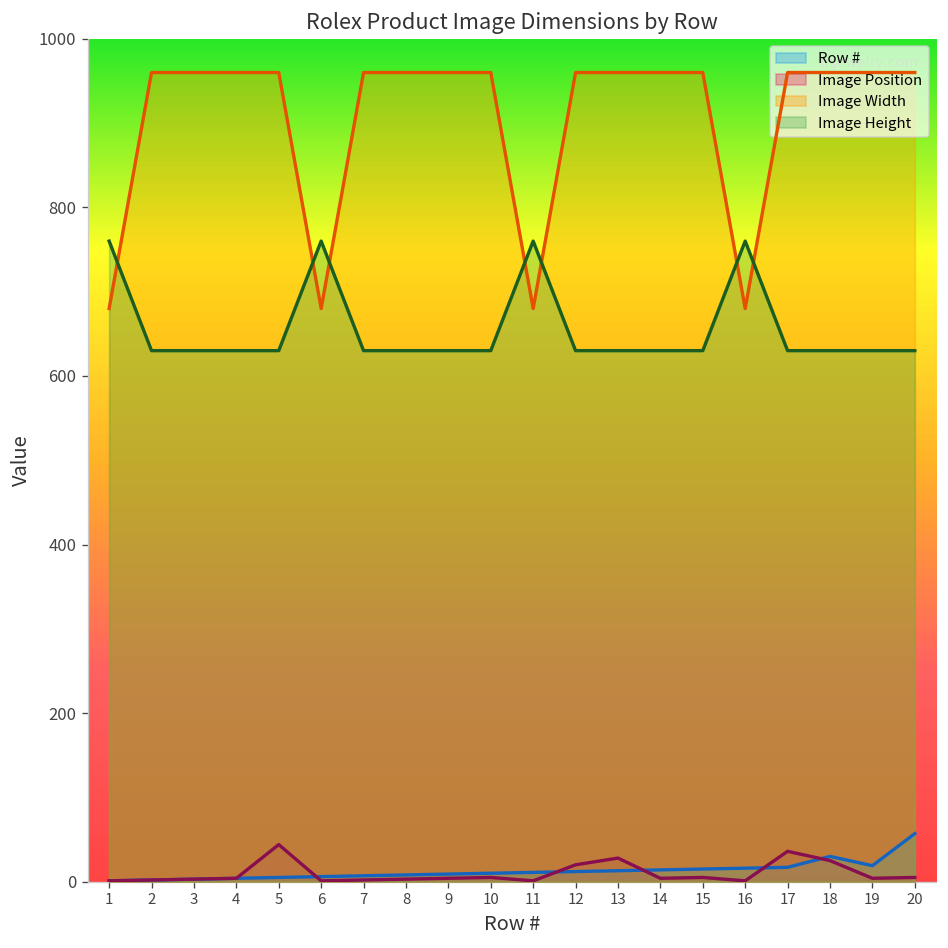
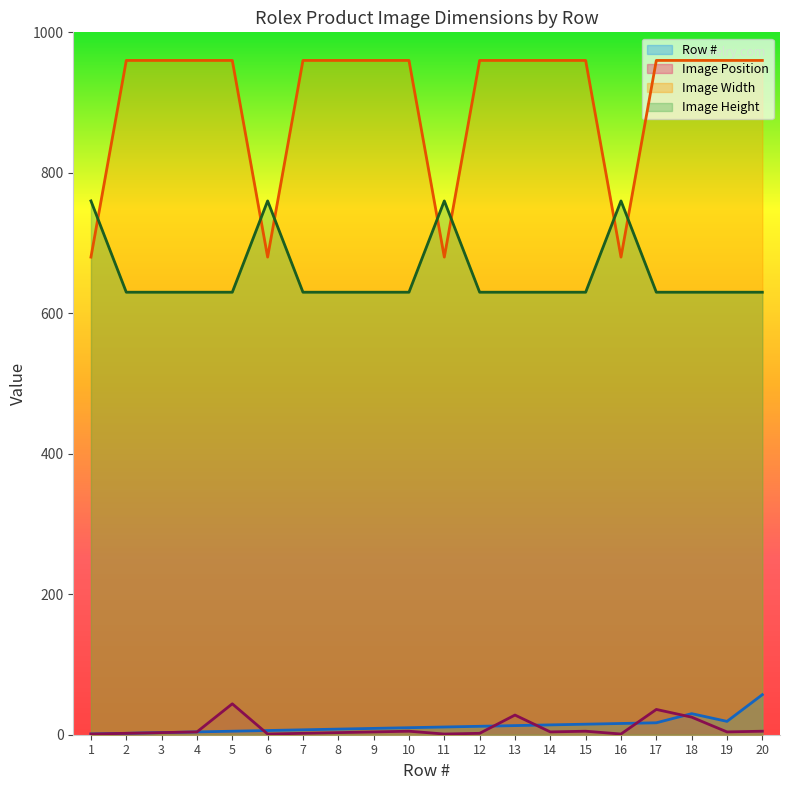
Image Position, 12: 20 -> 0
